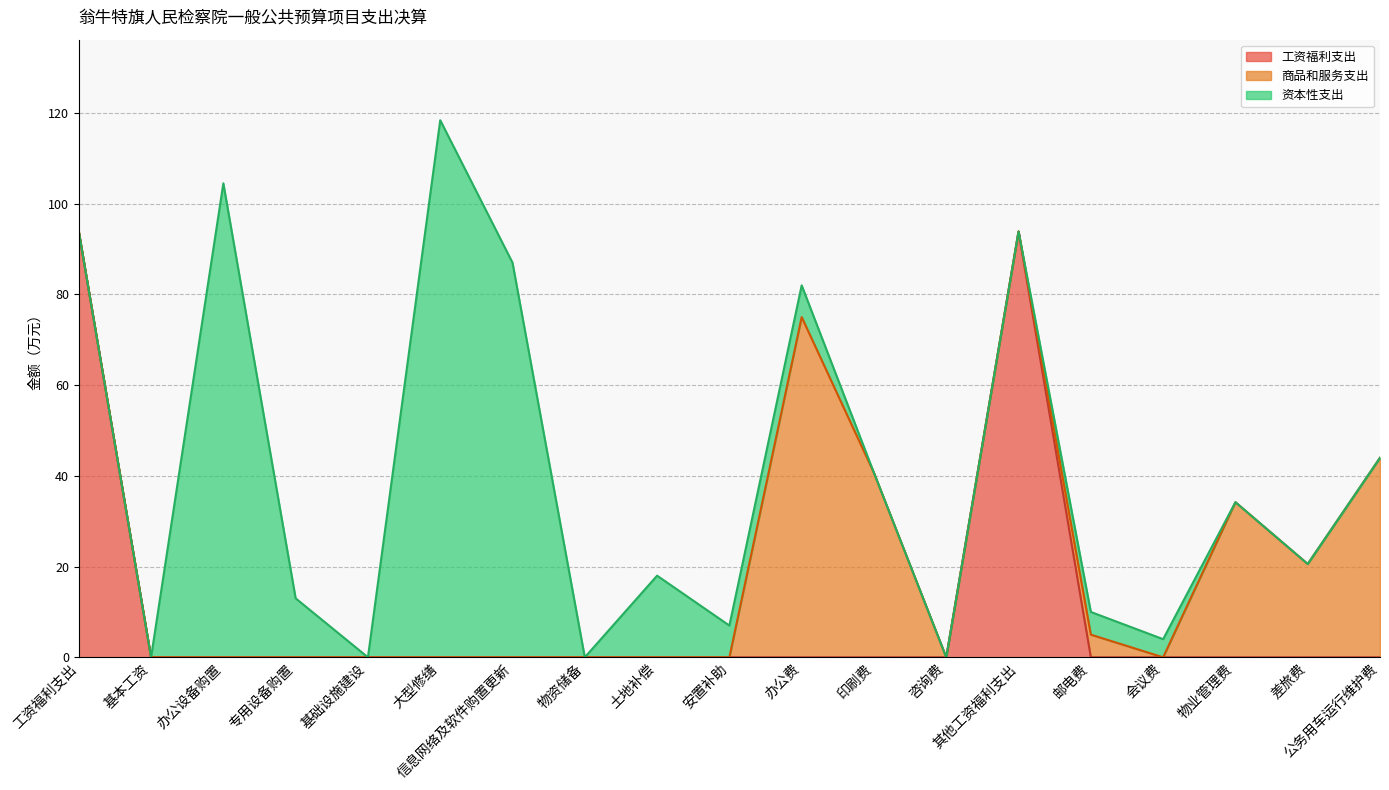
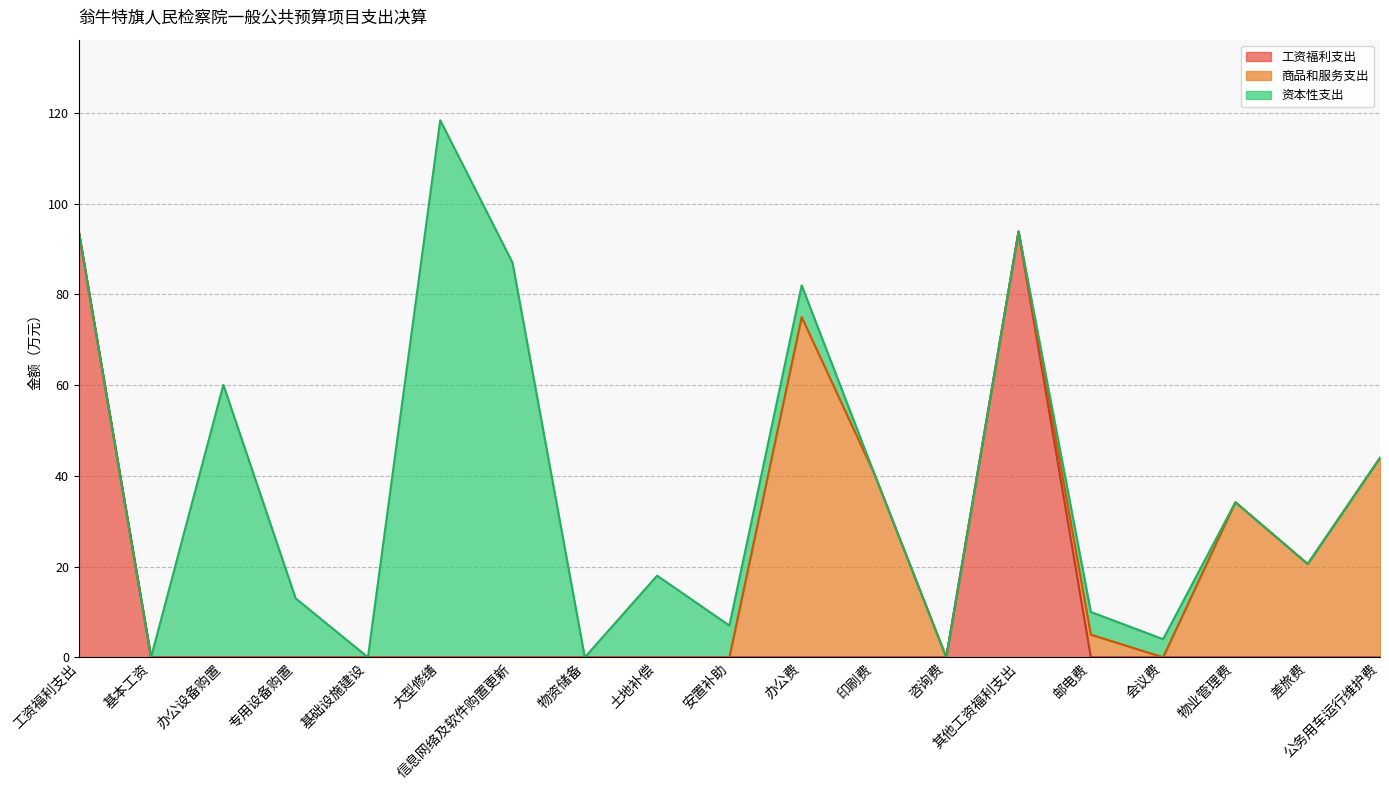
资本性支出, 办公设备购置: 104 -> 60
